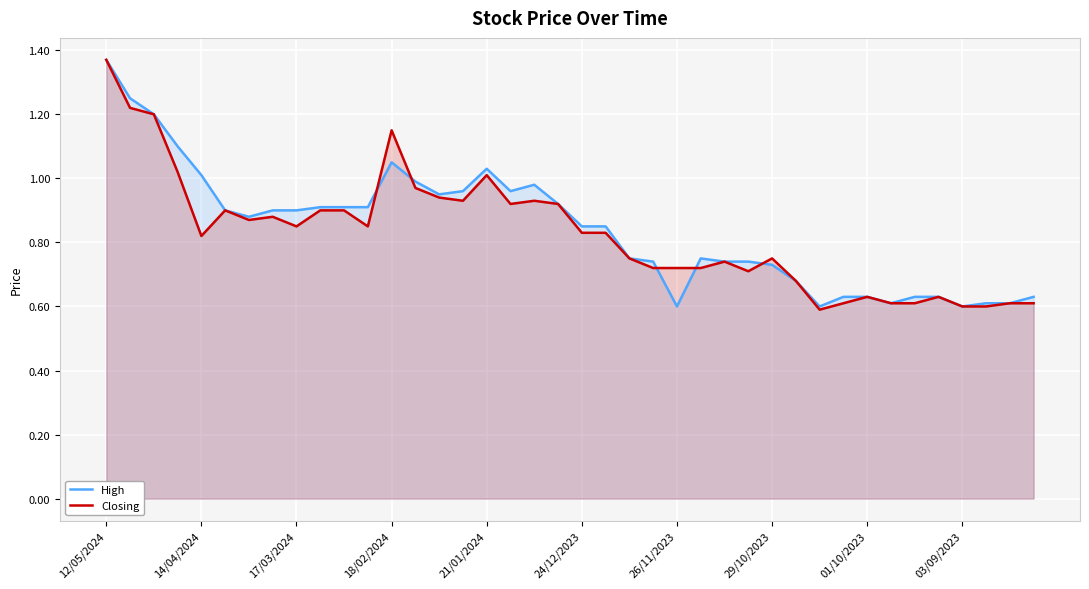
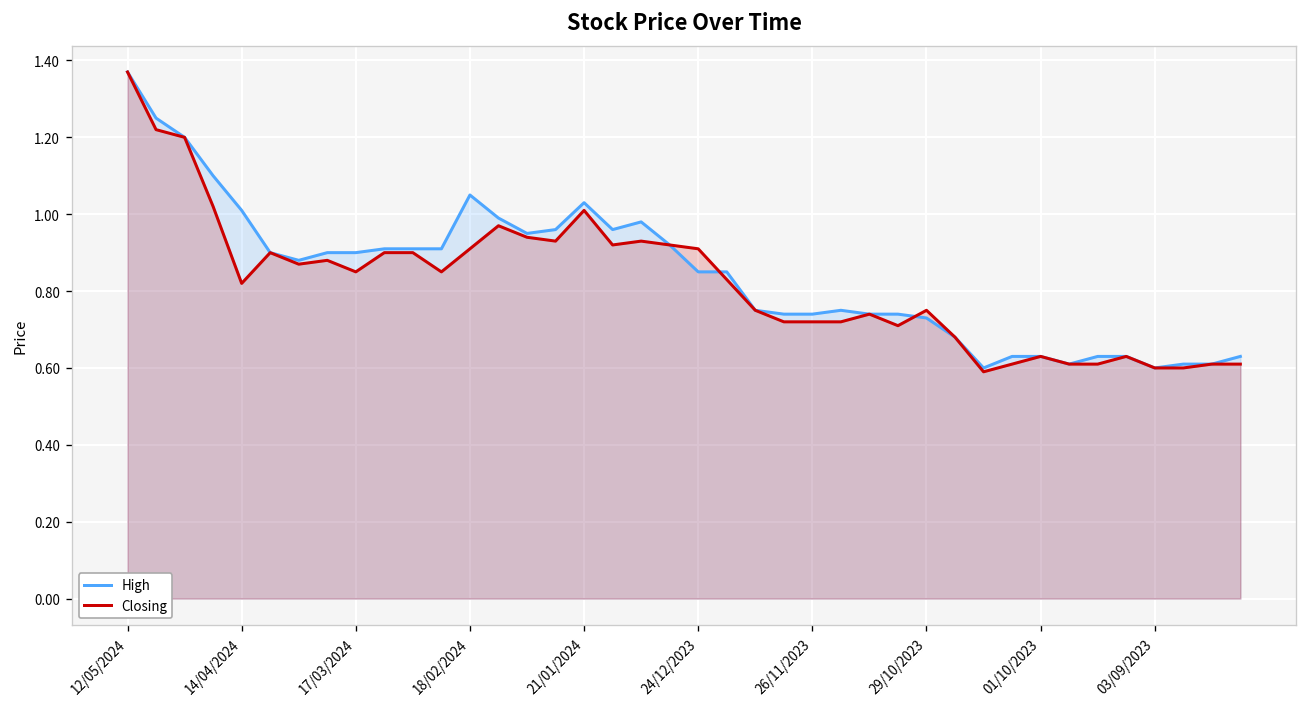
Closing, 18/02/2024: 1.15 -> 0.91
Closing, 24/12/2023: 0.83 -> 0.91
High, 26/11/2023: 0.60 -> 0.74
